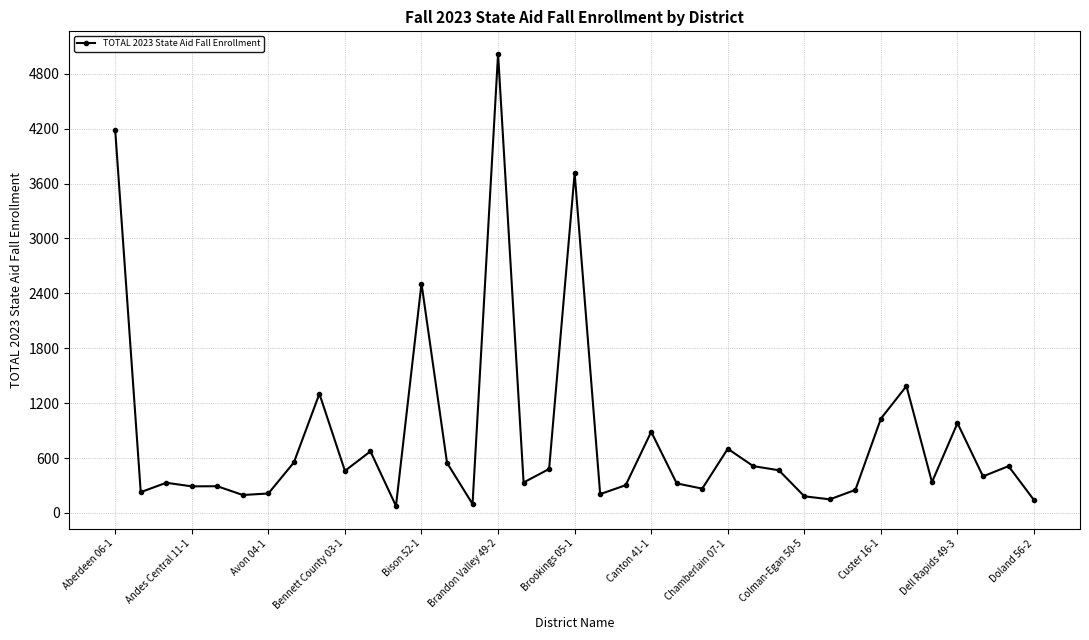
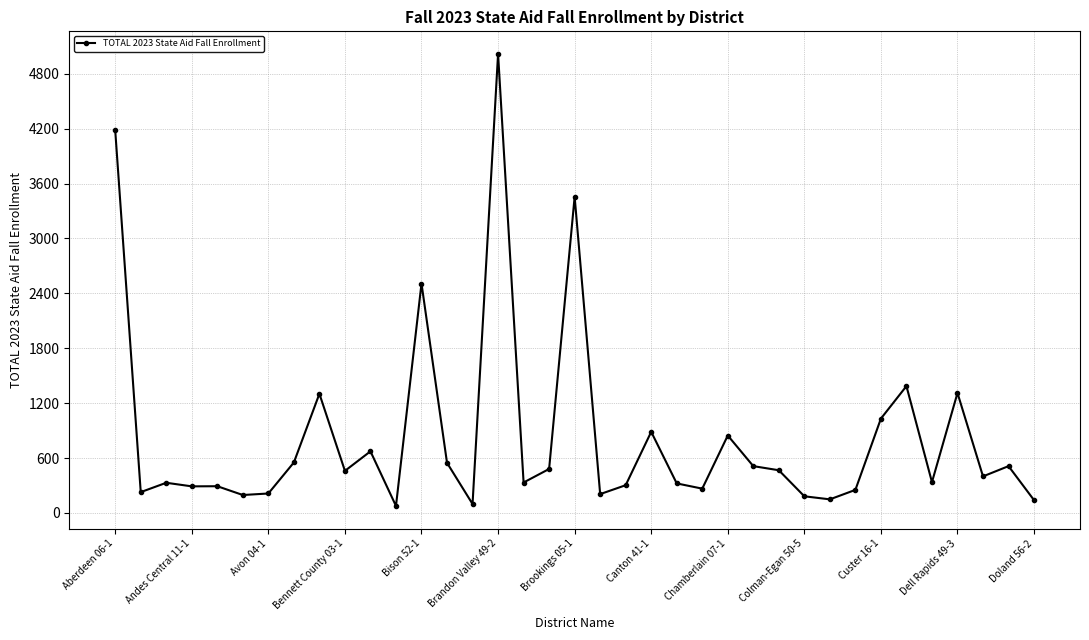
Brookings 05-1: 3700 -> 3500
Chamberlain 07-1: 700 -> 800
Dell Rapids 49-3: 1000 -> 1300
